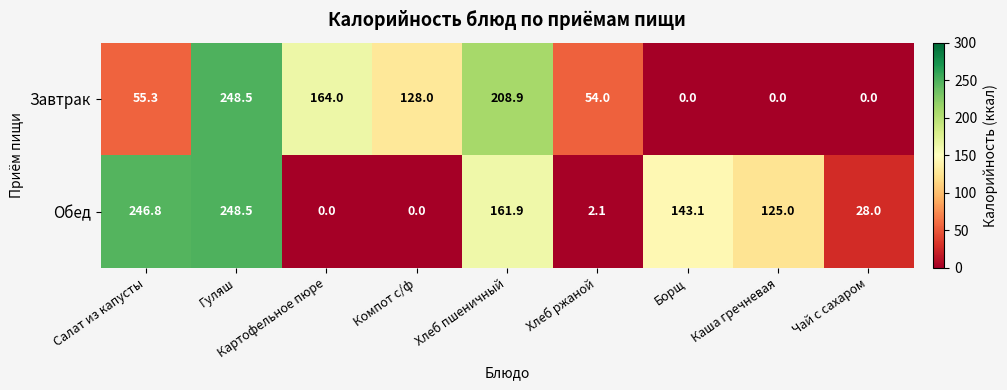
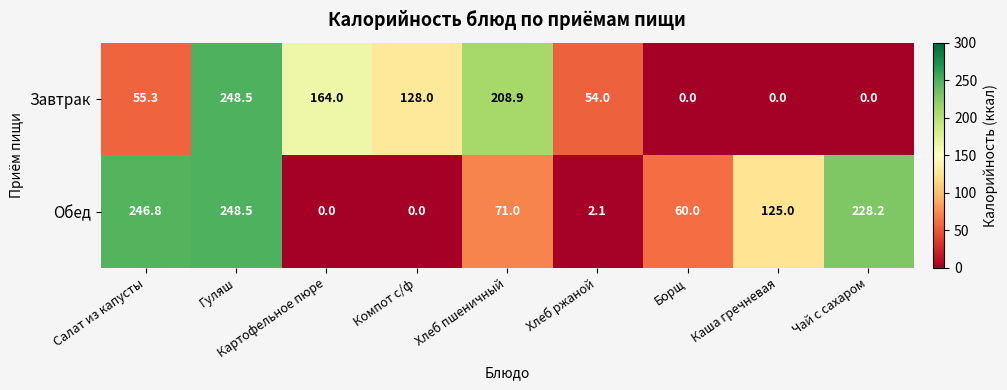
Обед, Хлеб пшеничный: 161.9 -> 71.0
Обед, Борщ: 143.1 -> 60.0
Обед, Чай с сахаром: 28.0 -> 228.2
